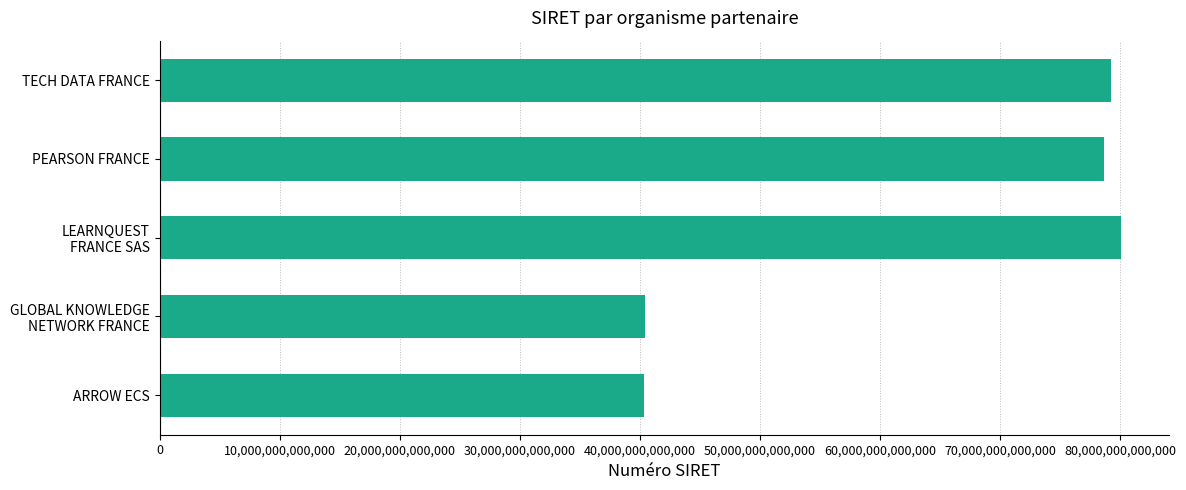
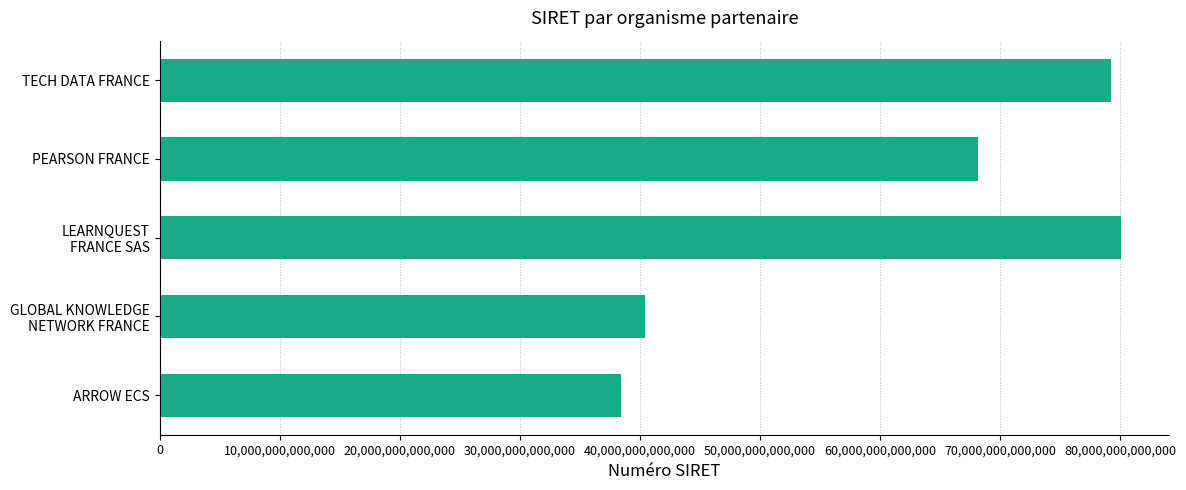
PEARSON FRANCE: 78,700,000,000,000 -> 68,200,000,000,000
ARROW ECS: 40,300,000,000,000 -> 38,400,000,000,000
